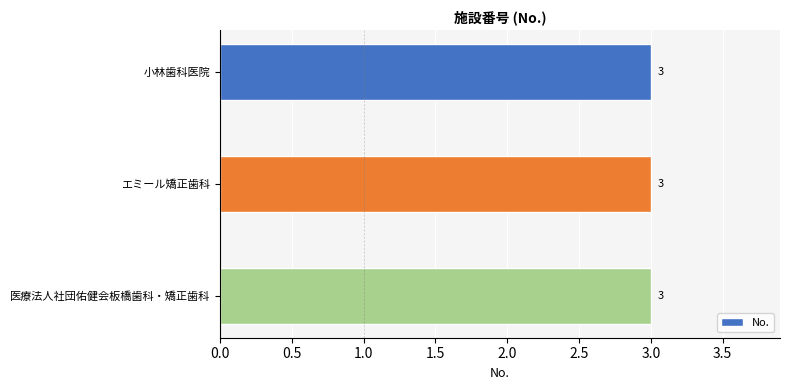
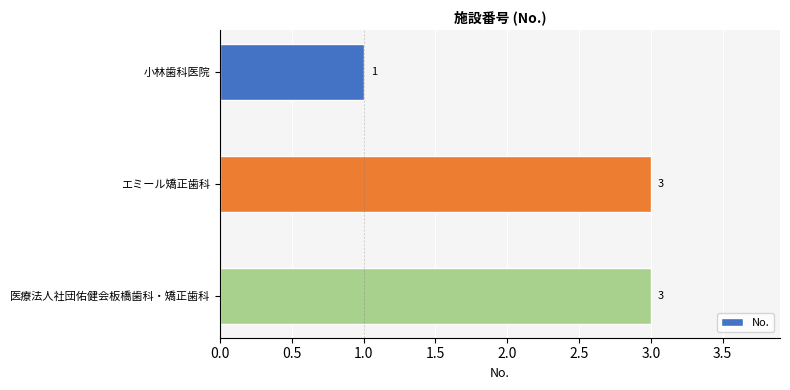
小林歯科医院: 3 -> 1
